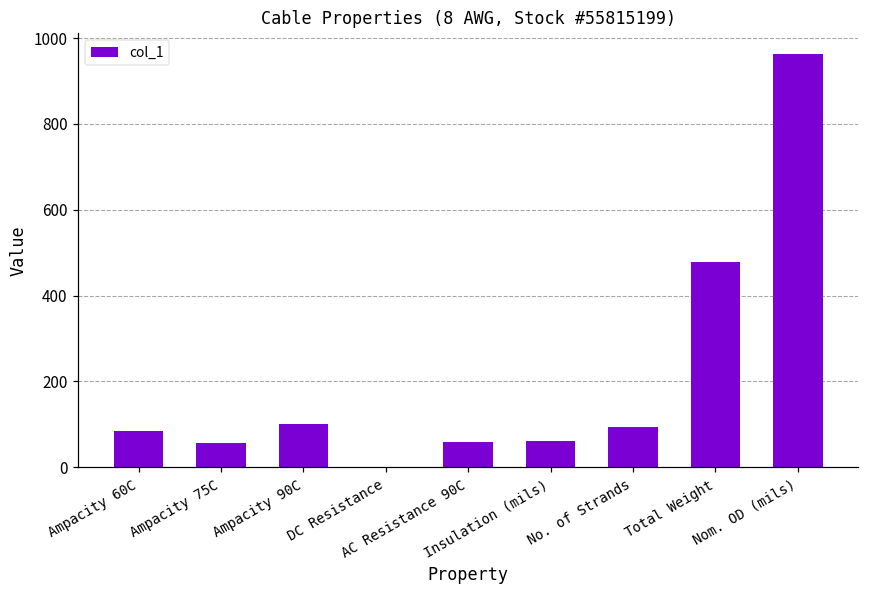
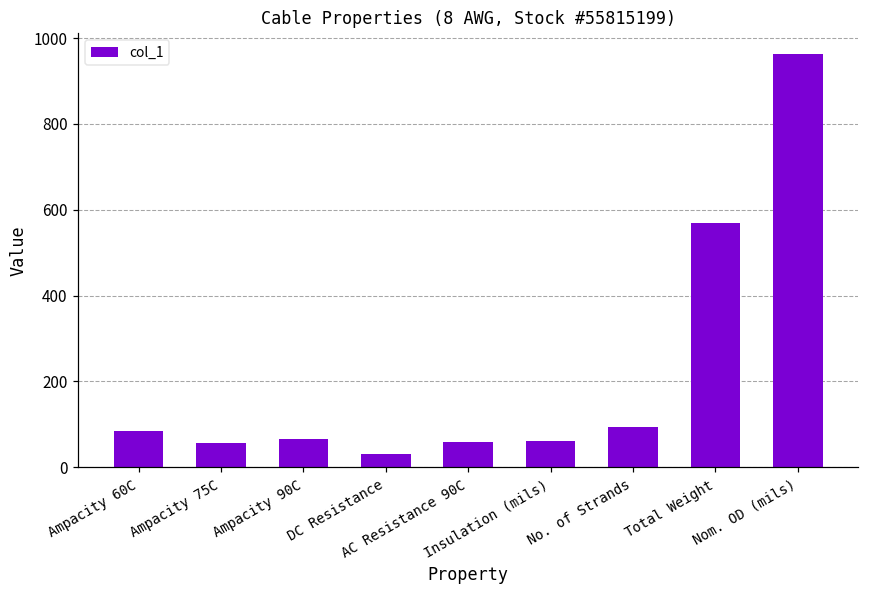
Ampacity 90C: 100 -> 70
DC Resistance: 0 -> 30
Total Weight: 480 -> 570
